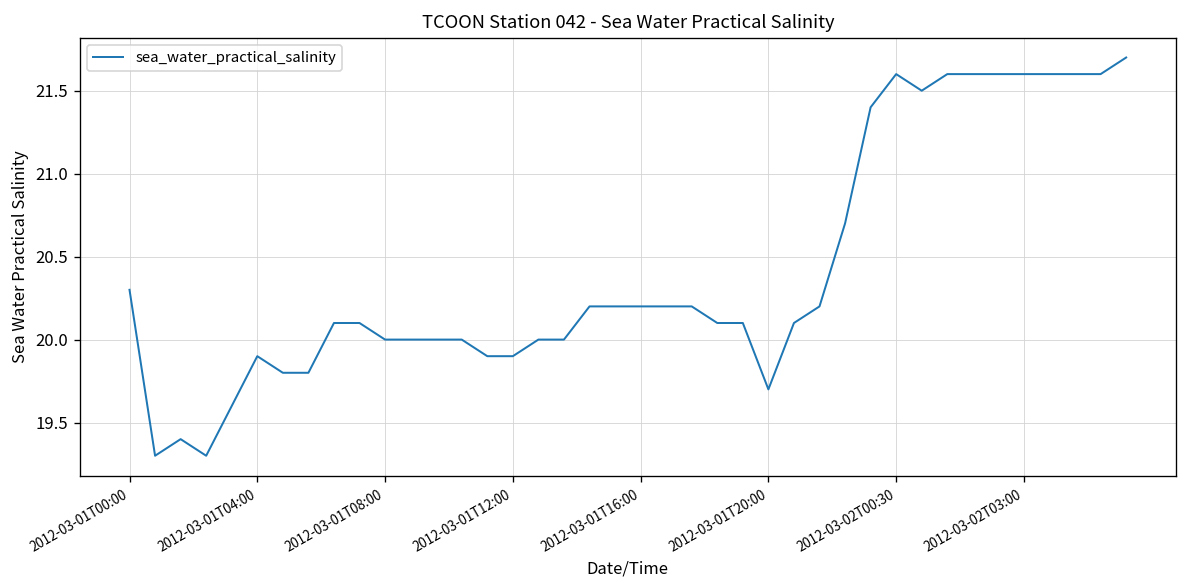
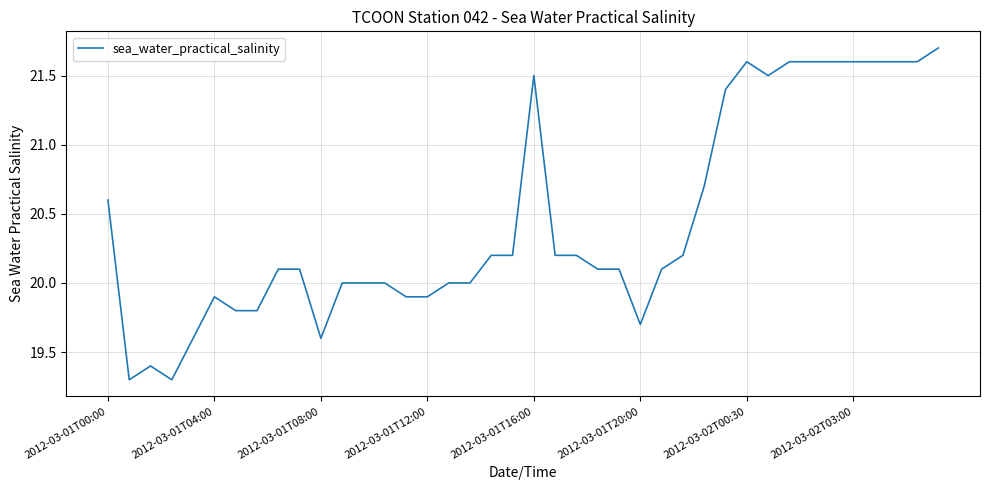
2012-03-01T00:00: 20.3 -> 20.6
2012-03-01T08:00: 20.0 -> 19.6
2012-03-01T16:00: 20.2 -> 21.5
